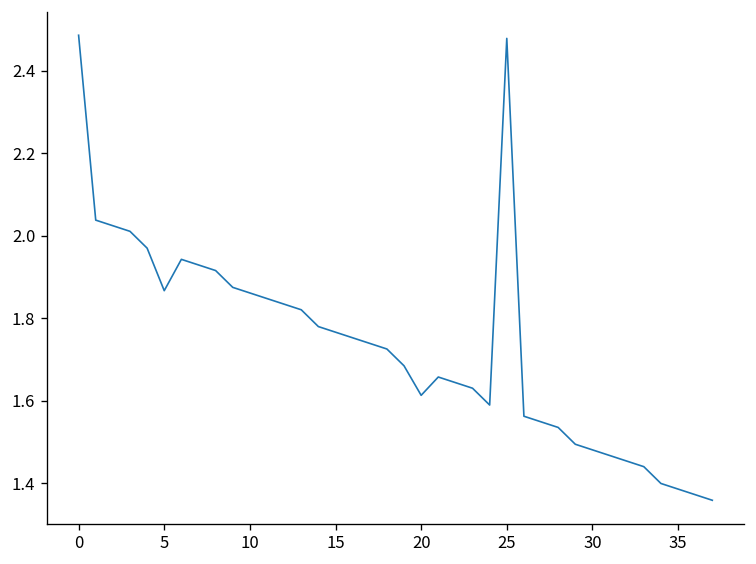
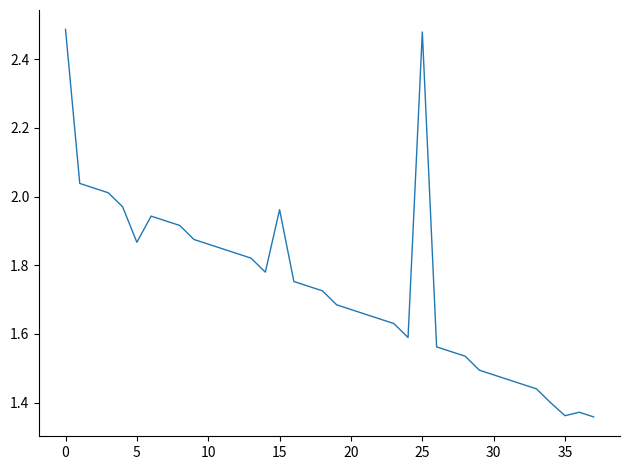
15: 1.77 -> 1.96
20: 1.61 -> 1.67
35: 1.39 -> 1.36
